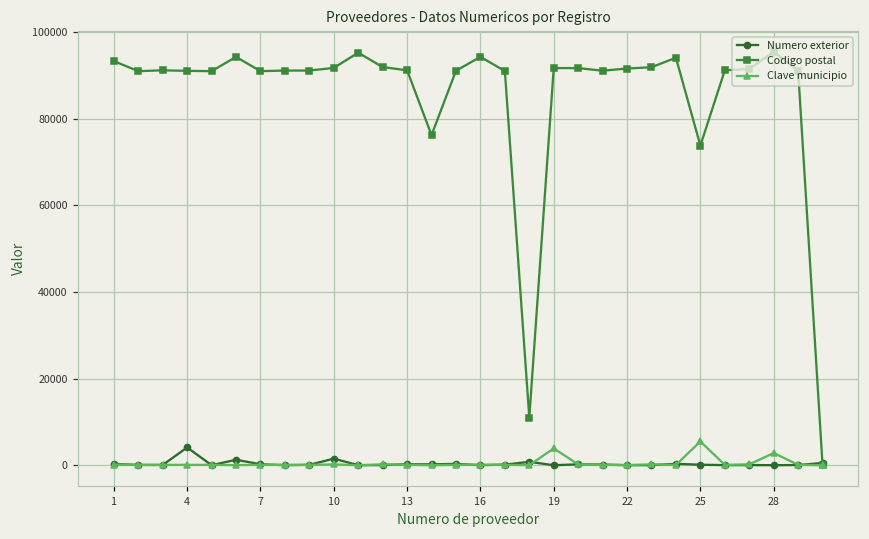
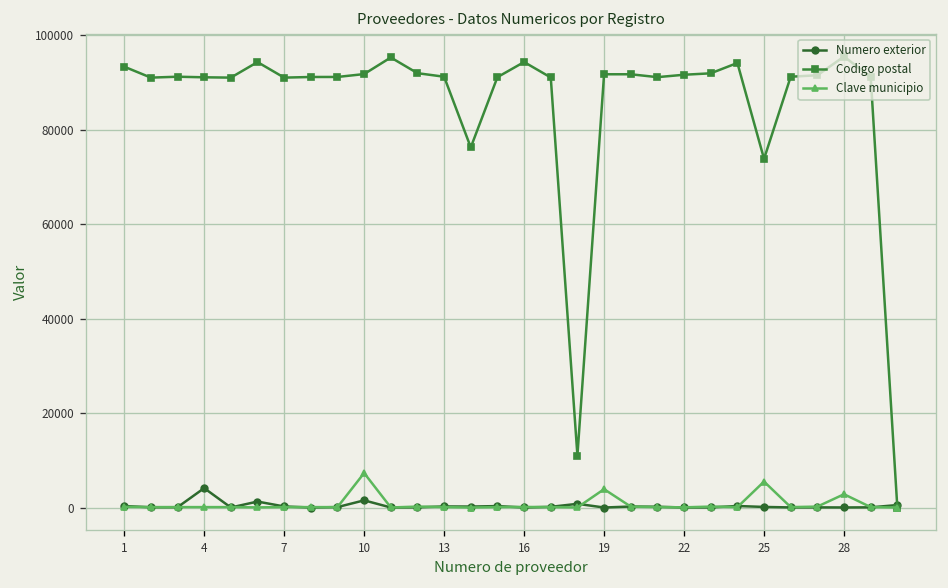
Clave municipio, 10: 0 -> 7000
